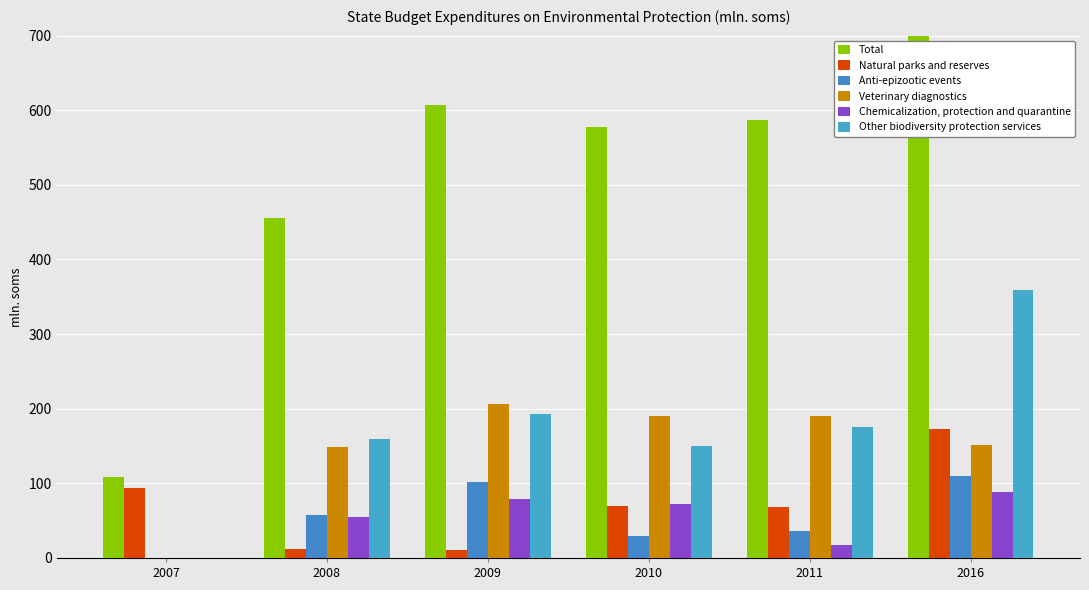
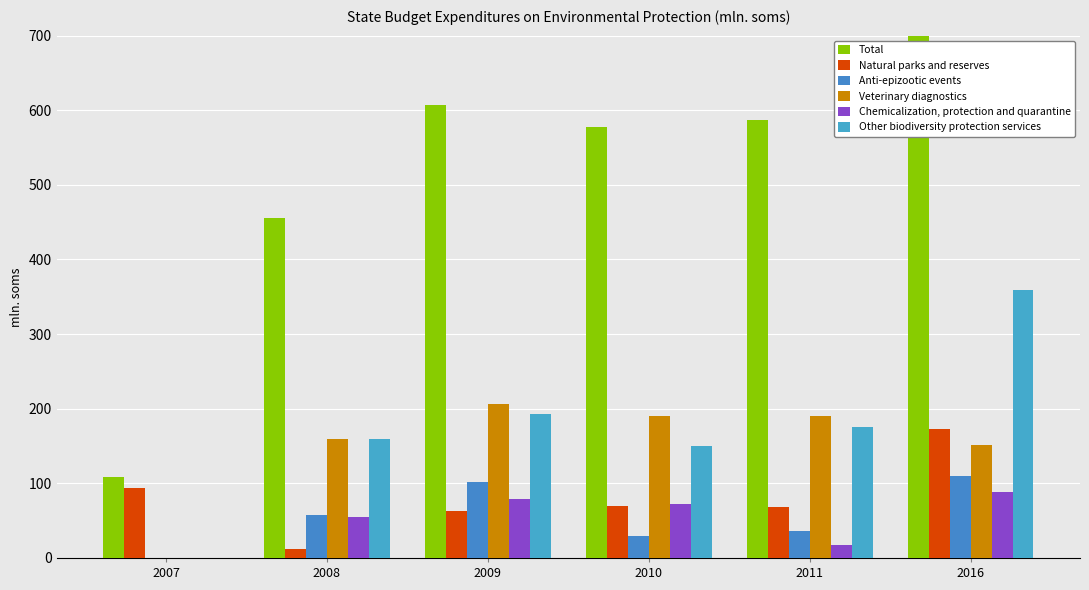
Veterinary diagnostics, 2008: 150 -> 160
Natural parks and reserves, 2009: 10 -> 60
